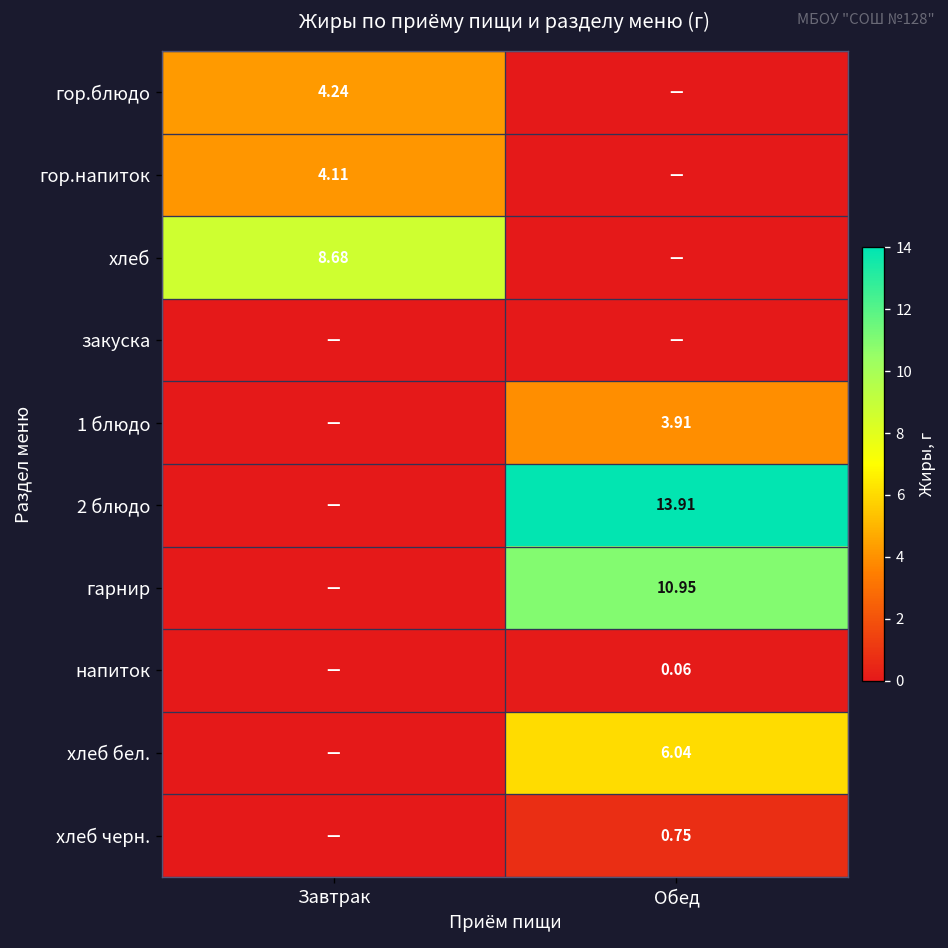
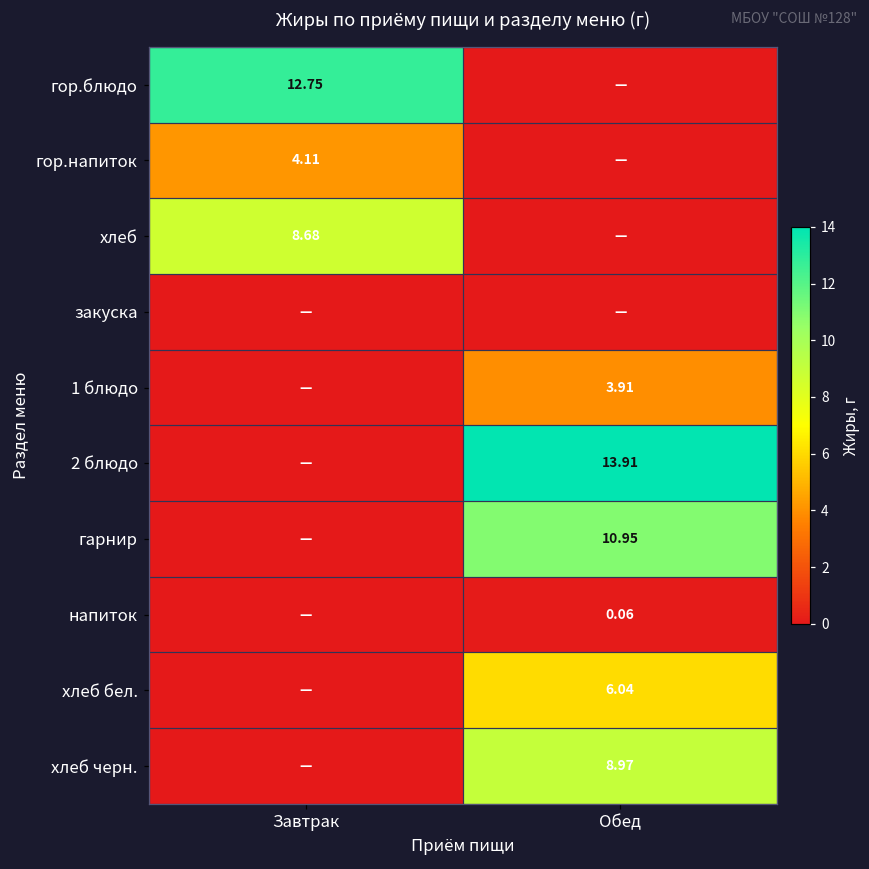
гор.блюдо, Завтрак: 4.24 -> 12.75
хлеб черн., Обед: 0.75 -> 8.97
